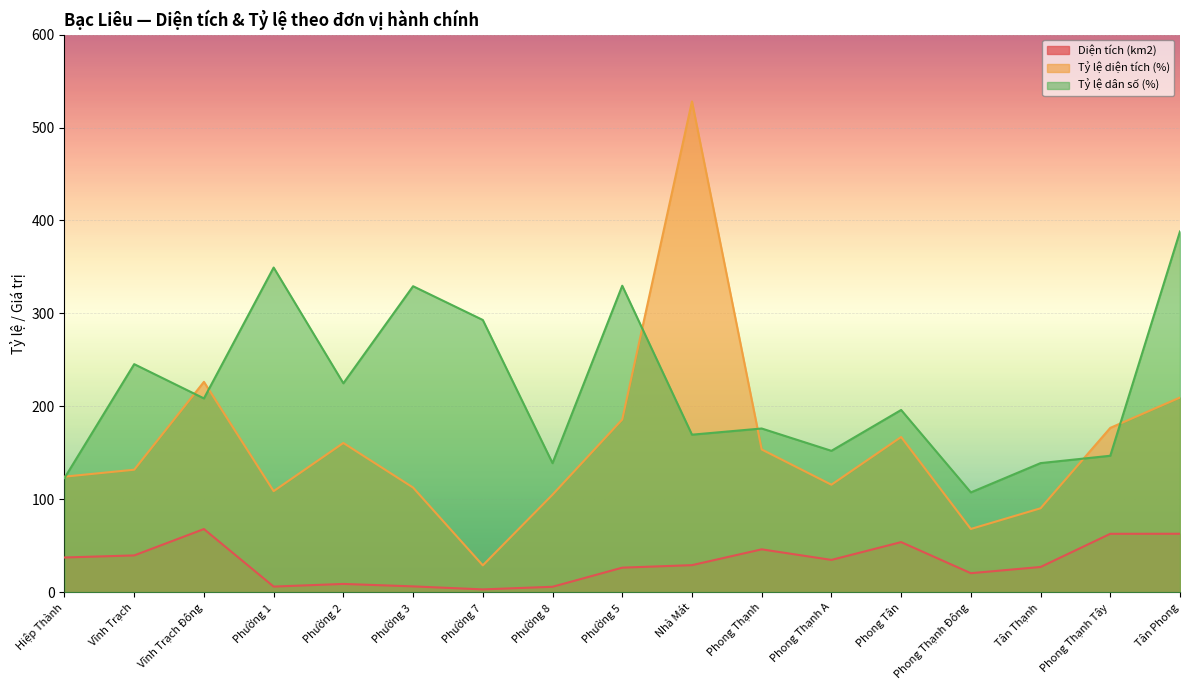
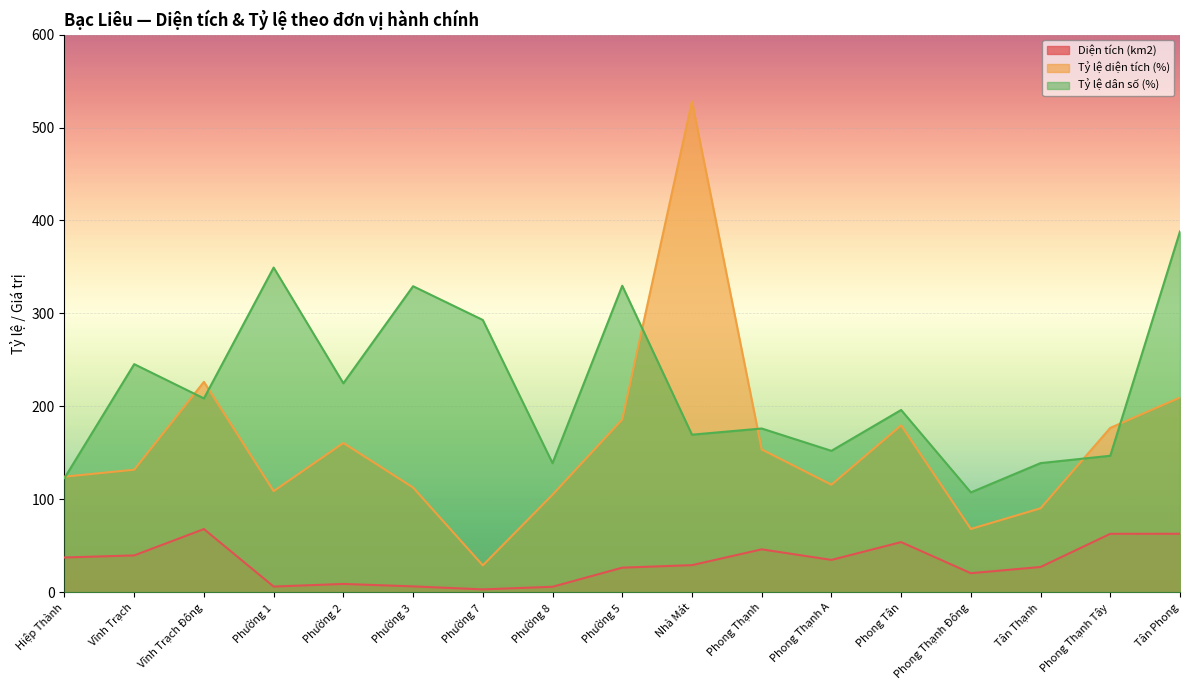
Tỷ lệ diện tích (%), Phong Tân: 170 -> 180
